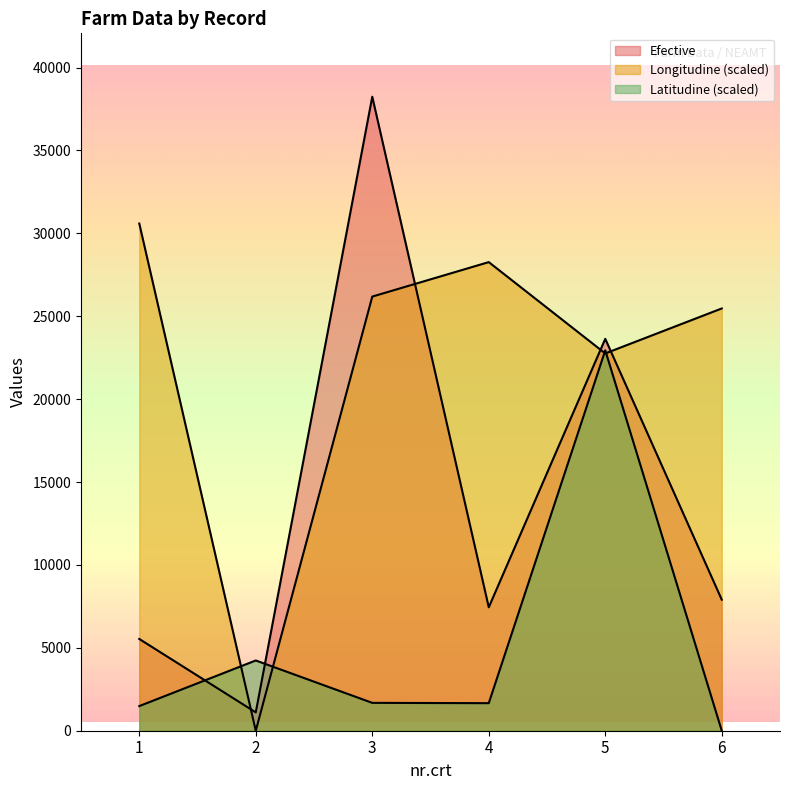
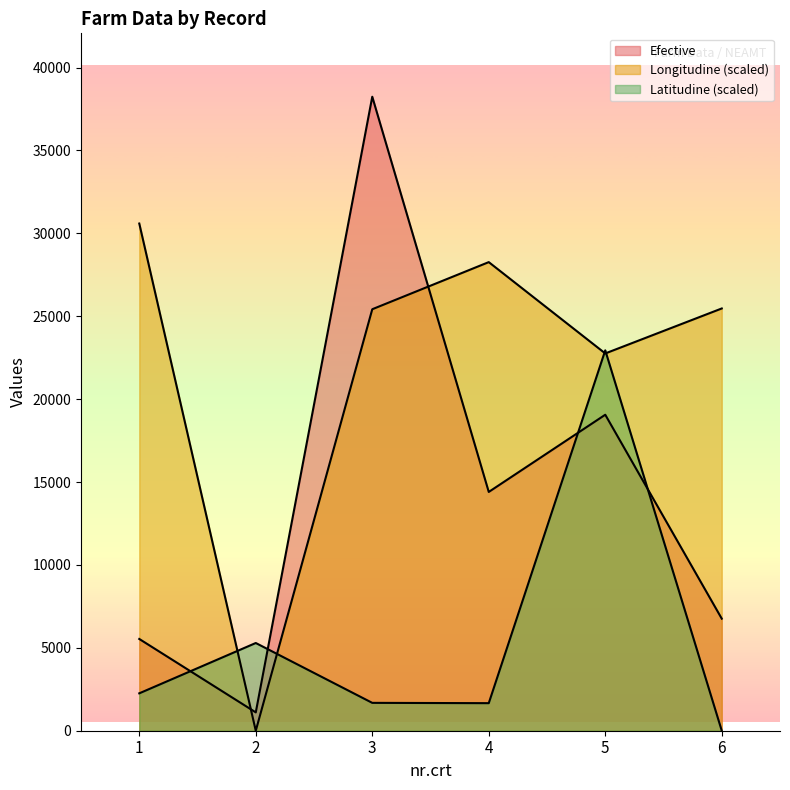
Latitudine (scaled), 1: 1500 -> 2300
Latitudine (scaled), 2: 4200 -> 5300
Longitudine (scaled), 3: 26200 -> 25400
Efective, 4: 7400 -> 14400
Efective, 5: 23600 -> 19100
Efective, 6: 7900 -> 6800
